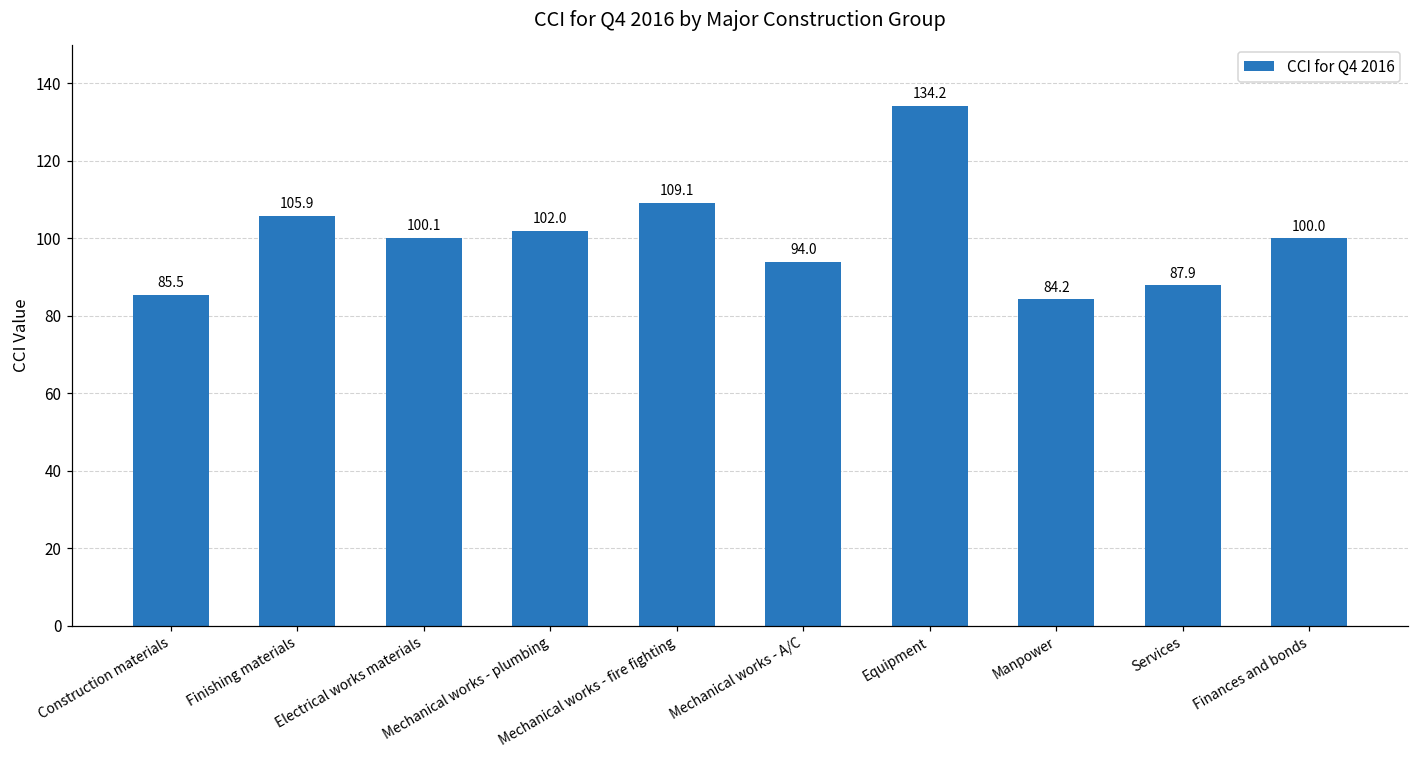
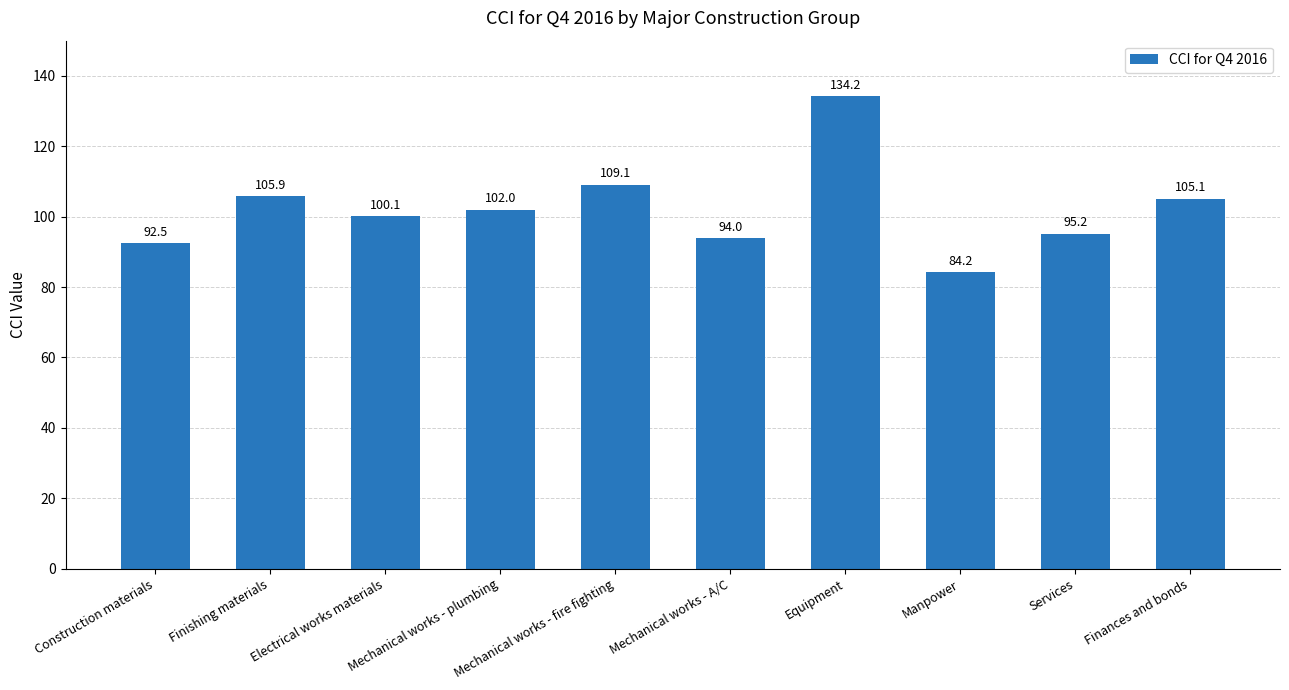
Construction materials: 85.5 -> 92.5
Services: 87.9 -> 95.2
Finances and bonds: 100.0 -> 105.1
